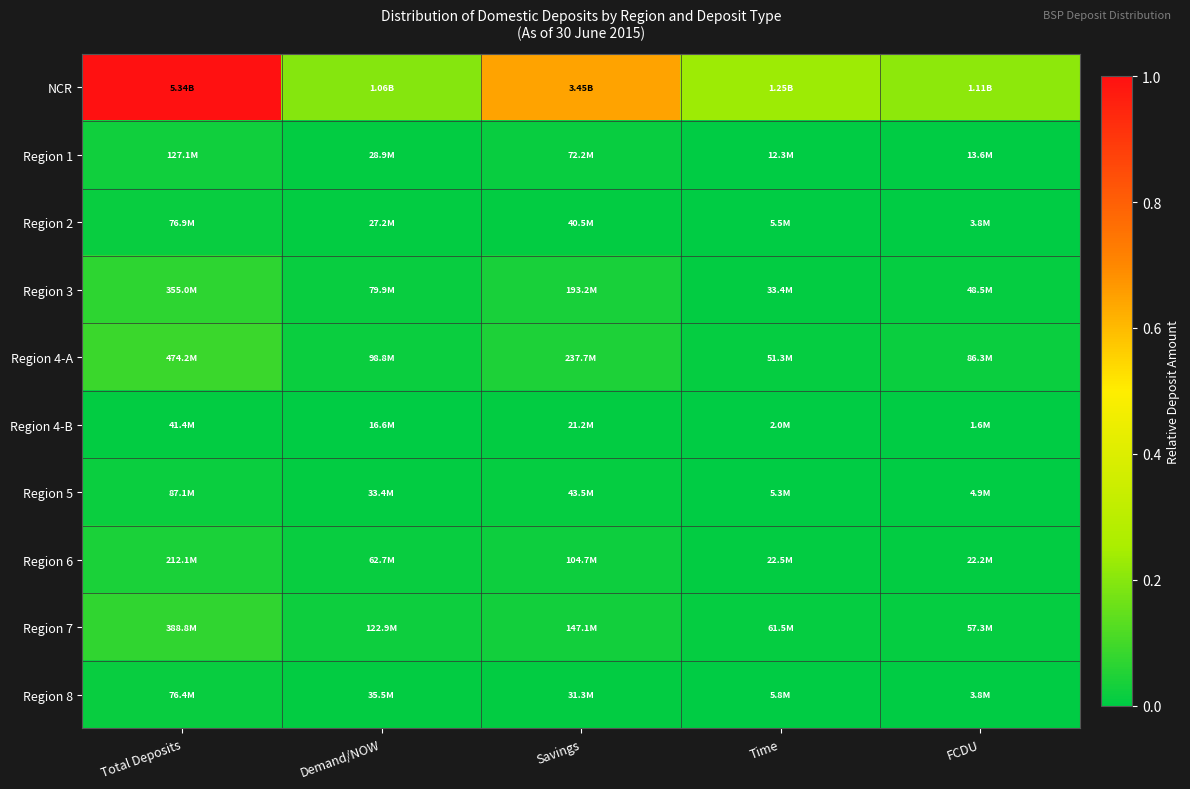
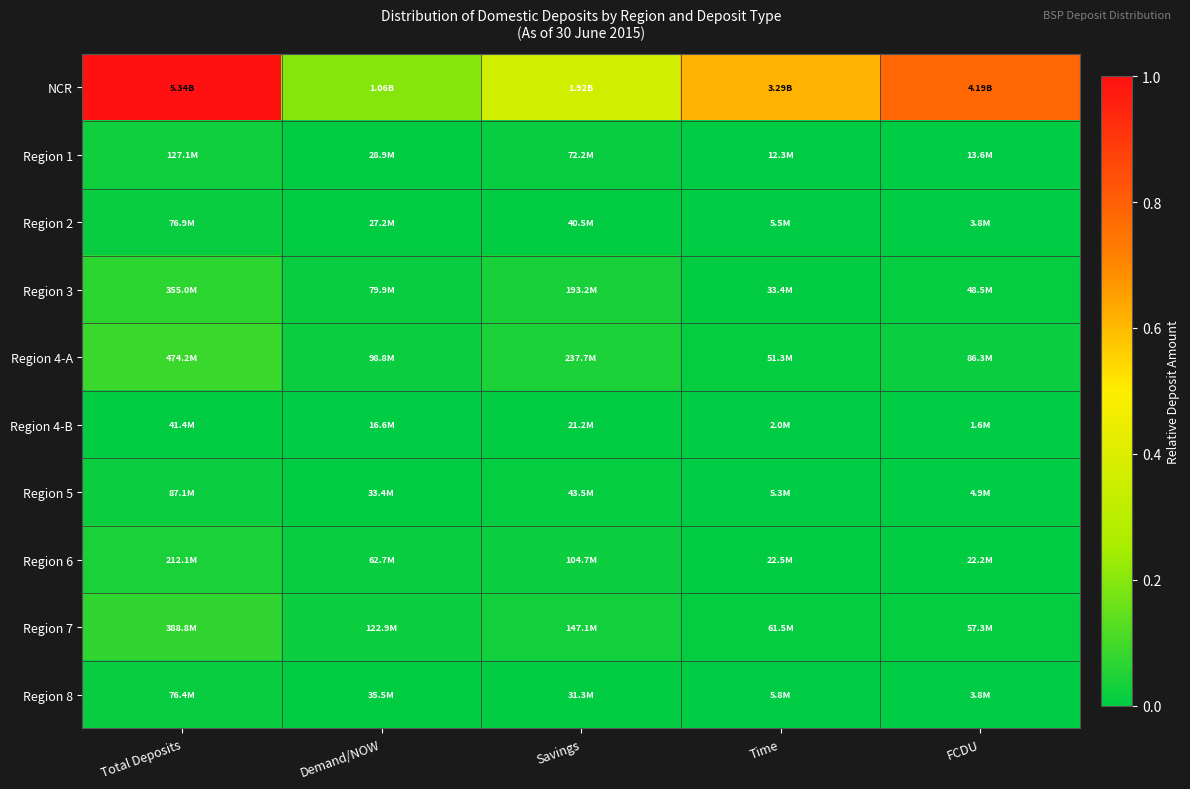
NCR, Savings: 3.45B -> 1.92B
NCR, Time: 1.25B -> 3.29B
NCR, FCDU: 1.11B -> 4.19B
